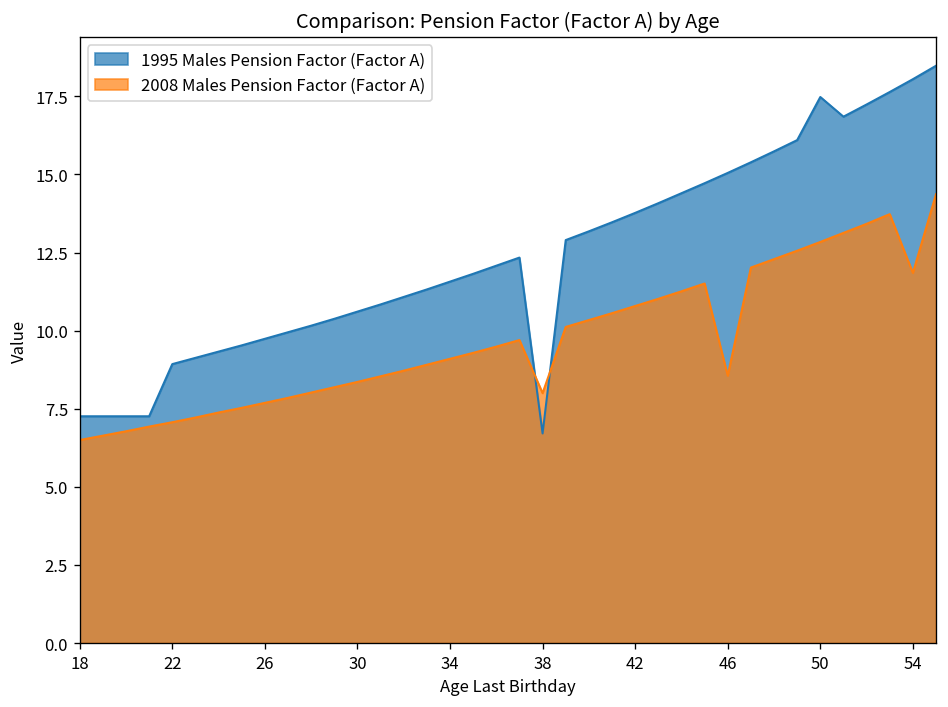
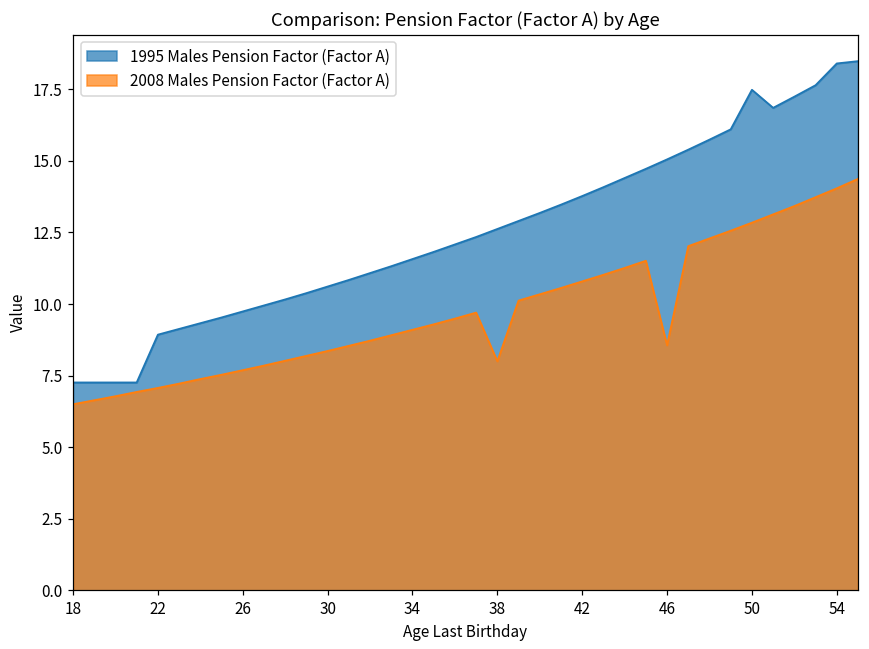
1995 Males Pension Factor (Factor A), 38: 6.7 -> 12.6
1995 Males Pension Factor (Factor A), 54: 18.1 -> 18.4
2008 Males Pension Factor (Factor A), 54: 11.9 -> 14.0
